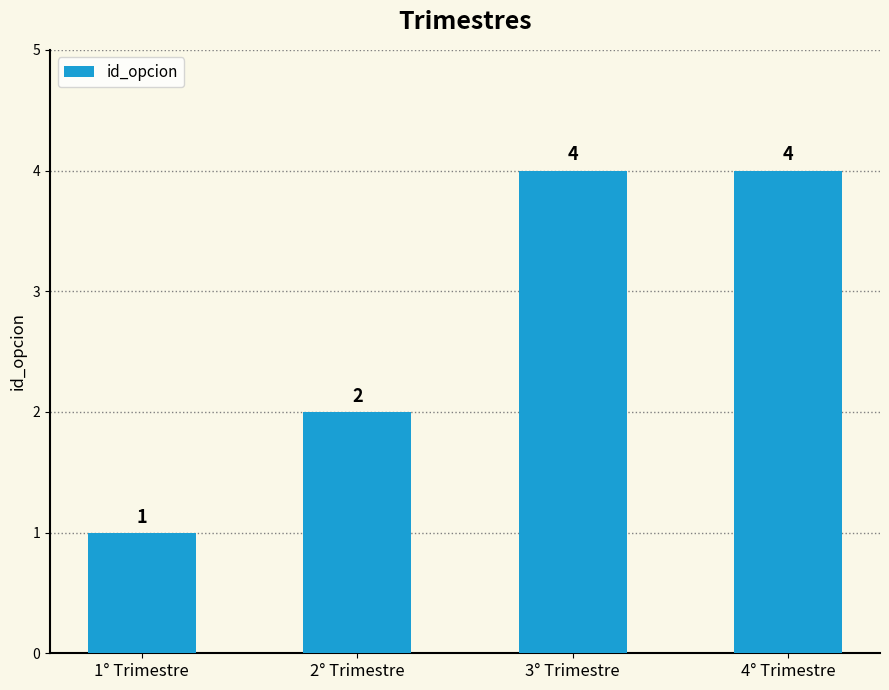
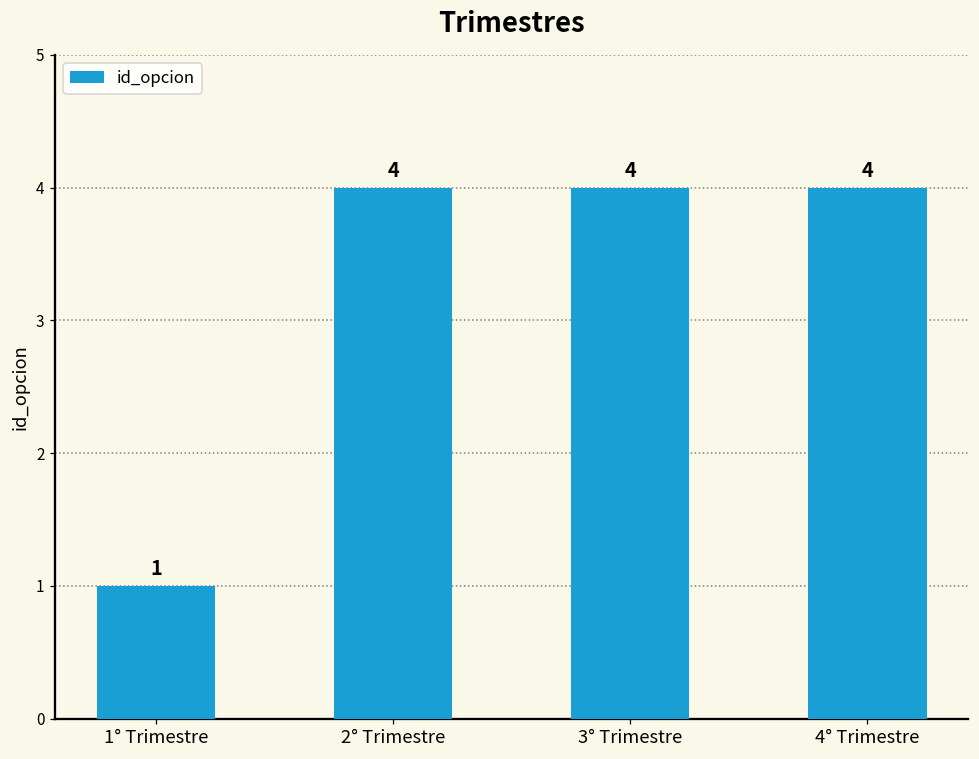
2° Trimestre: 2 -> 4
